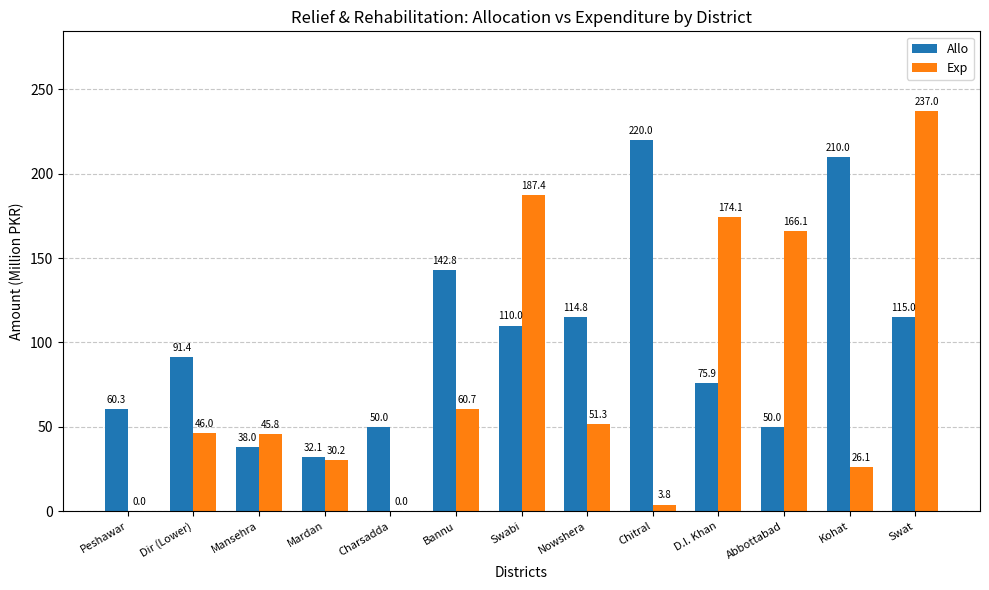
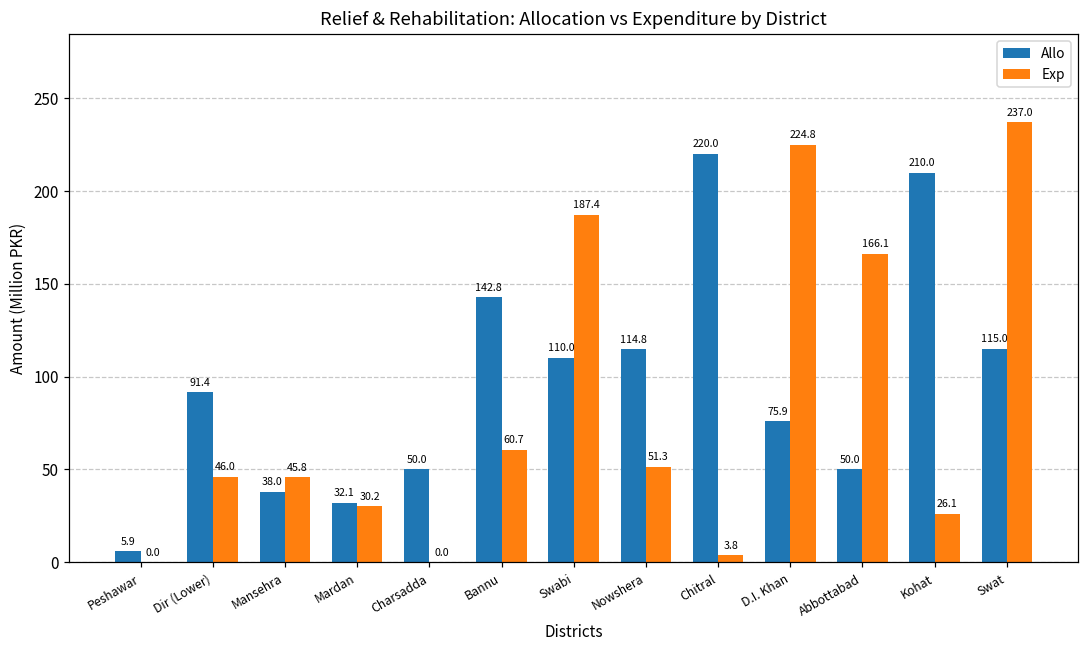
Allo, Peshawar: 60.3 -> 5.9
Exp, D.I. Khan: 174.1 -> 224.8
